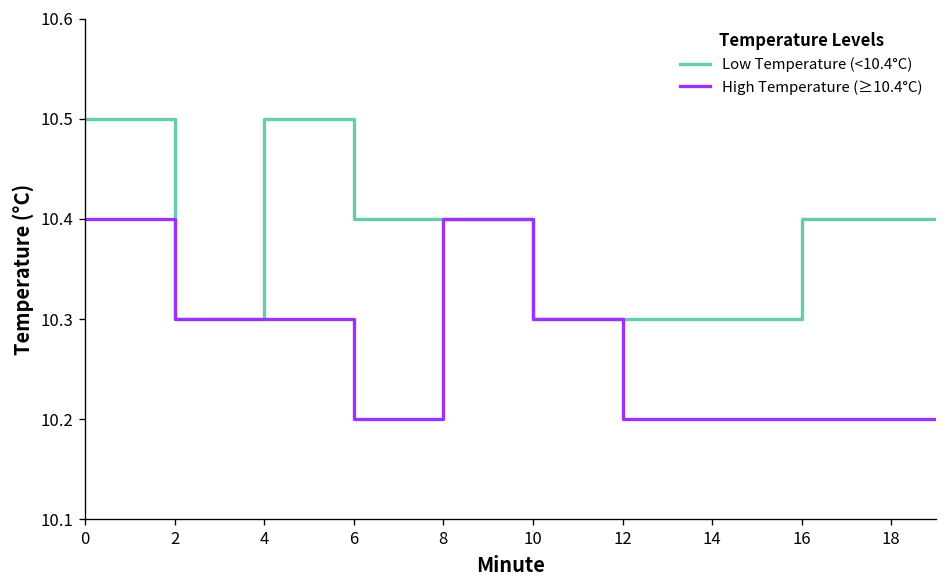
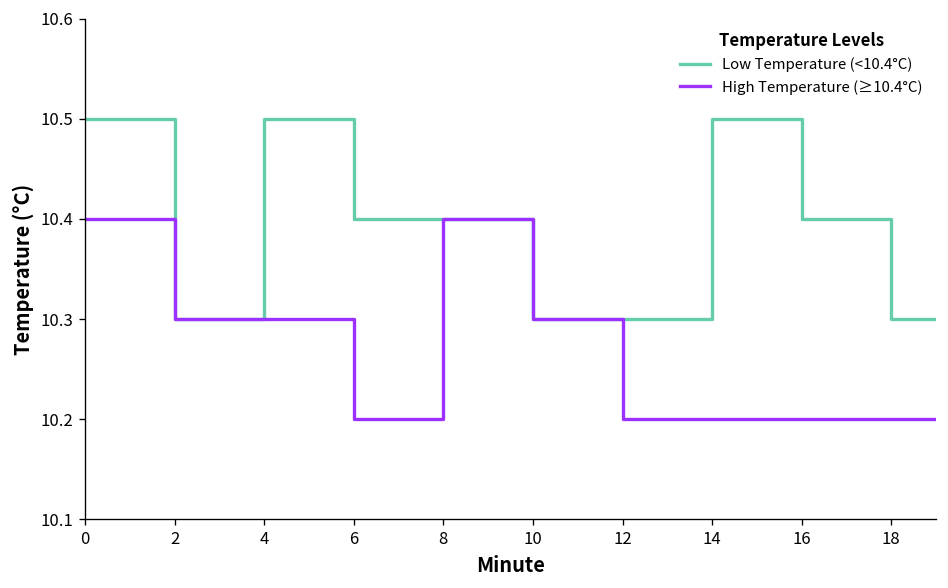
Low Temperature (<10.4°C), 14: 10.3 -> 10.5
Low Temperature (<10.4°C), 18: 10.4 -> 10.3
